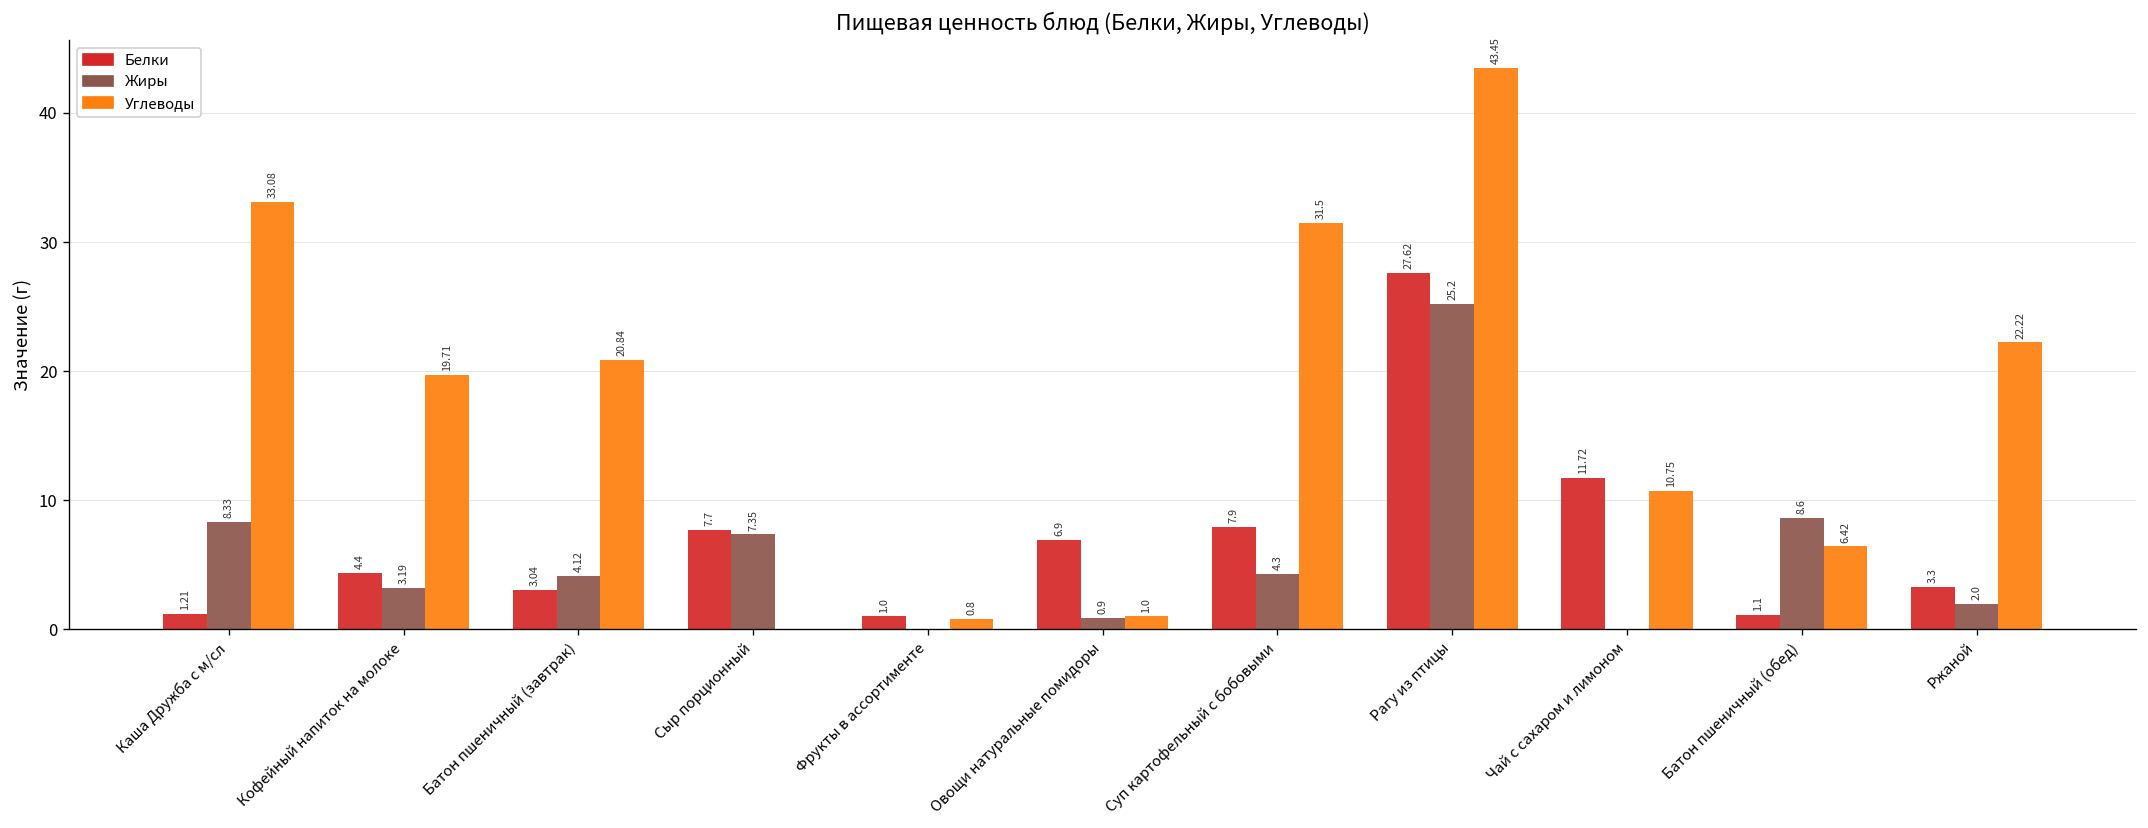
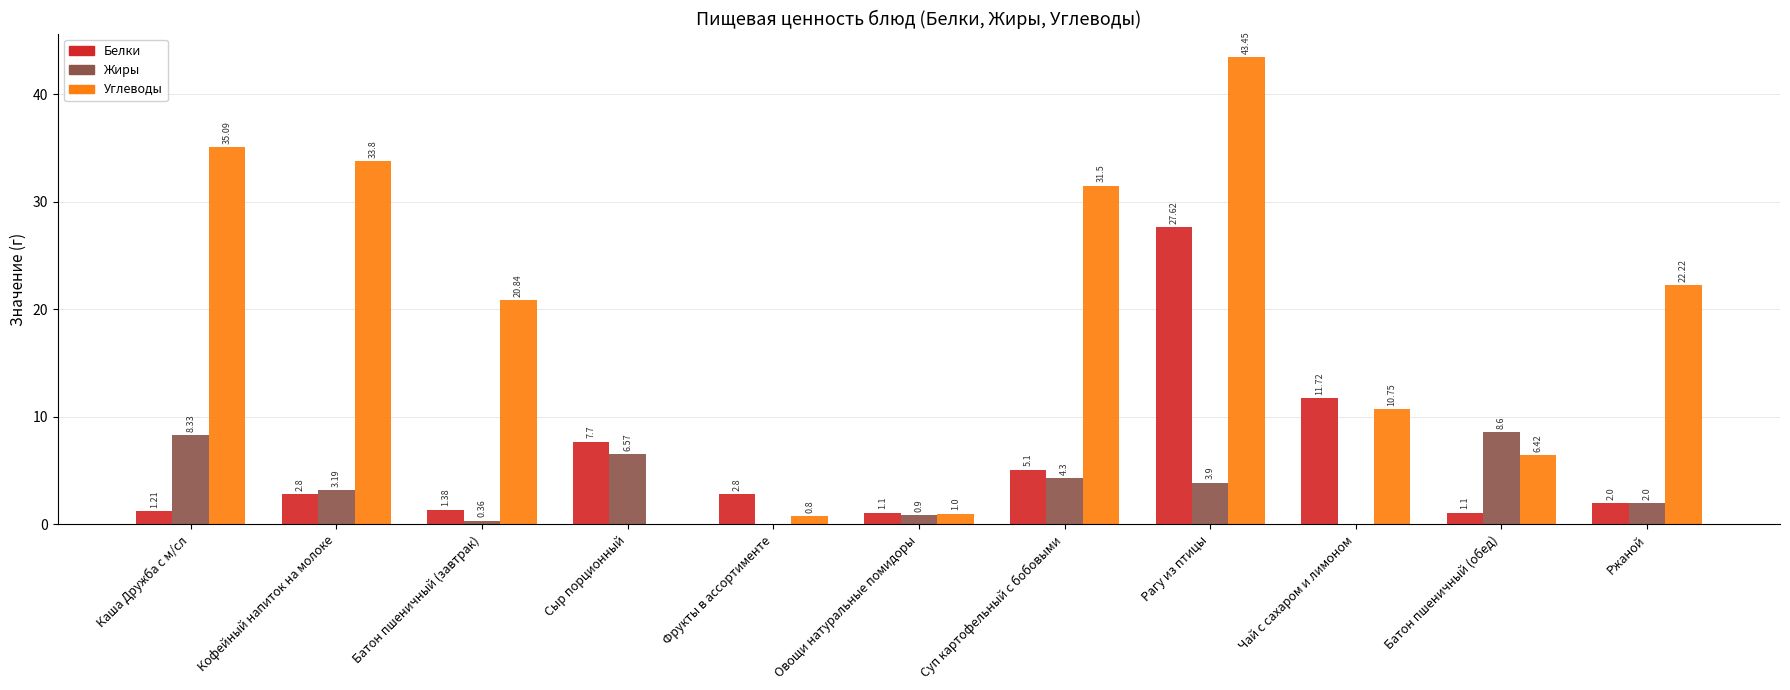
Углеводы, Каша Дружба с м/сл: 33.08 -> 35.09
Белки, Кофейный напиток на молоке: 4.4 -> 2.8
Углеводы, Кофейный напиток на молоке: 19.71 -> 33.8
Белки, Батон пшеничный (завтрак): 3.04 -> 1.38
Жиры, Батон пшеничный (завтрак): 4.12 -> 0.36
Жиры, Сыр порционный: 7.35 -> 6.57
Белки, Фрукты в ассортименте: 1.0 -> 2.8
Белки, Овощи натуральные помидоры: 6.9 -> 1.1
Белки, Суп картофельный с бобовыми: 7.9 -> 5.1
Жиры, Рагу из птицы: 25.2 -> 3.9
Белки, Ржаной: 3.3 -> 2.0
